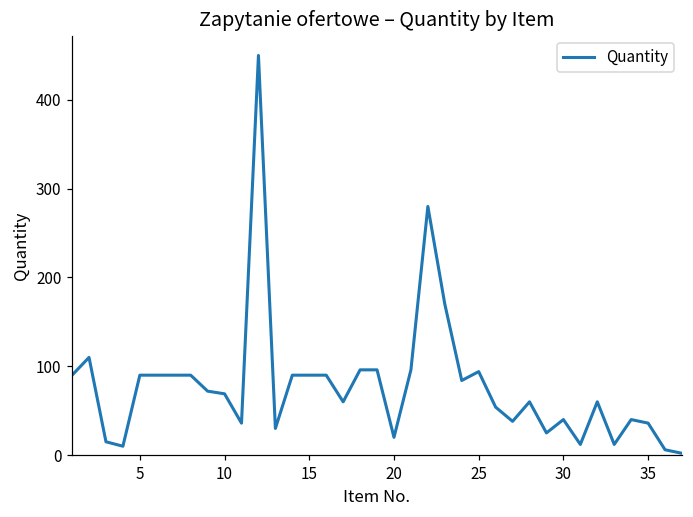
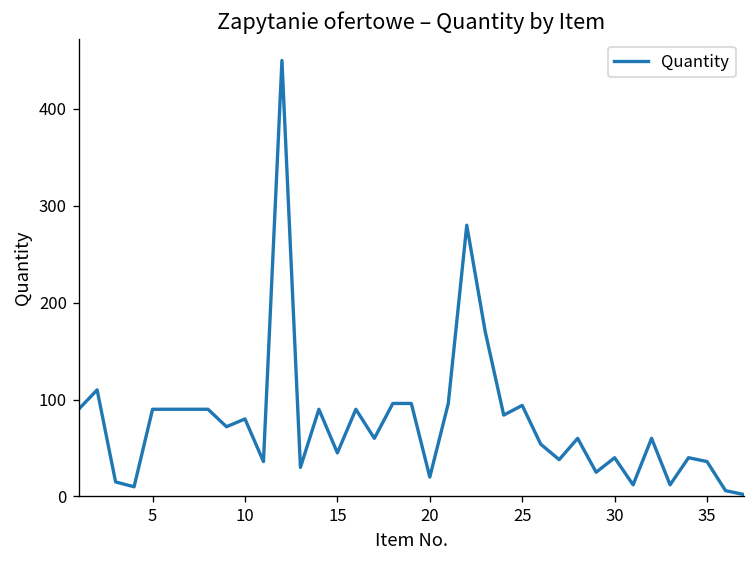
10: 70 -> 80
15: 90 -> 50
